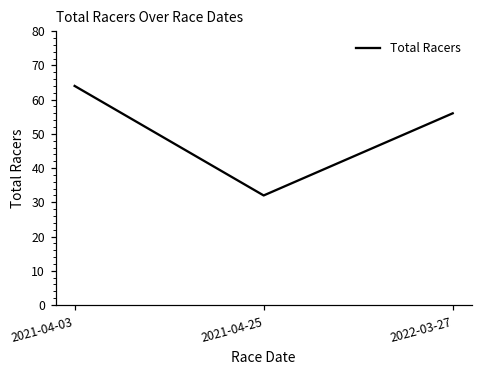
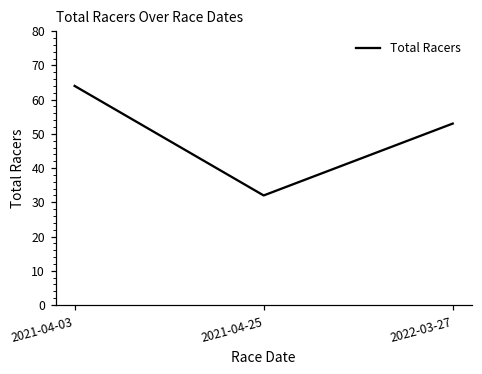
2022-03-27: 56 -> 53
